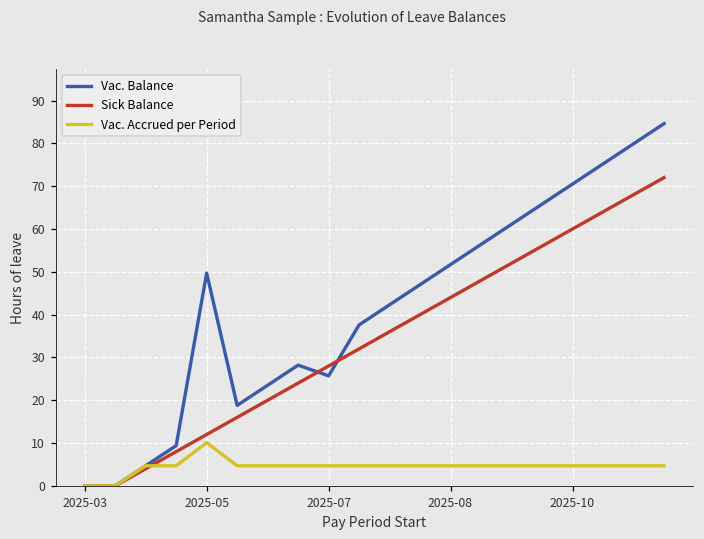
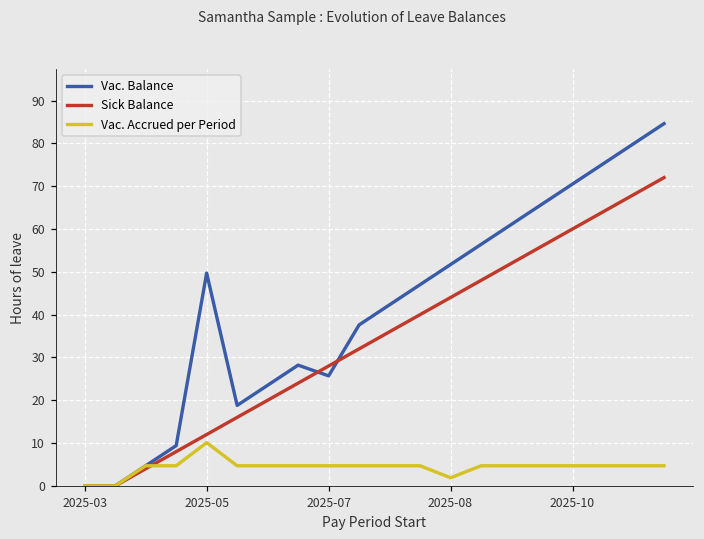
Vac. Accrued per Period, 2025-08: 5 -> 2
